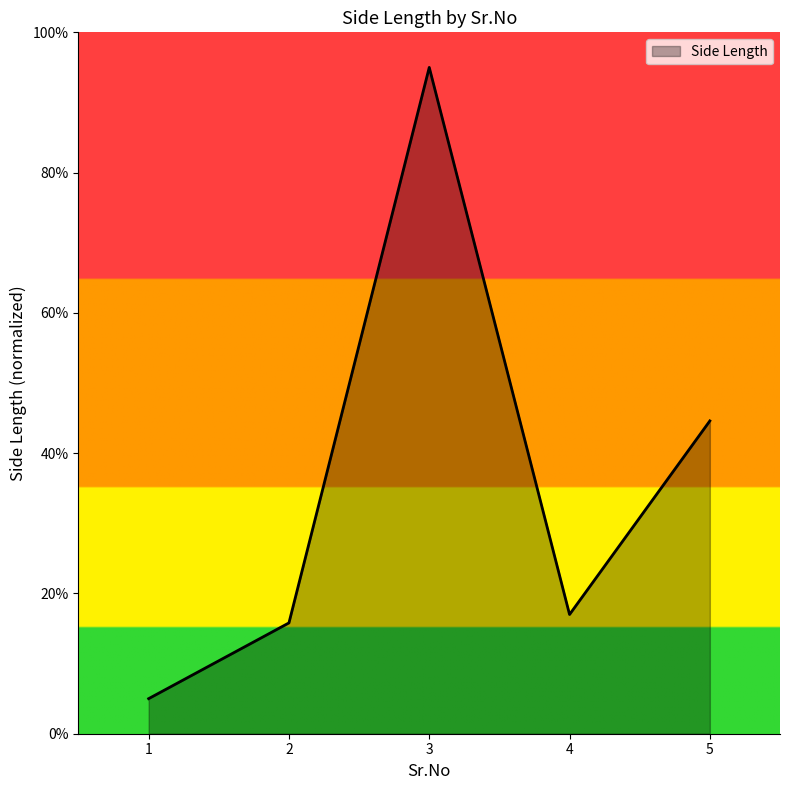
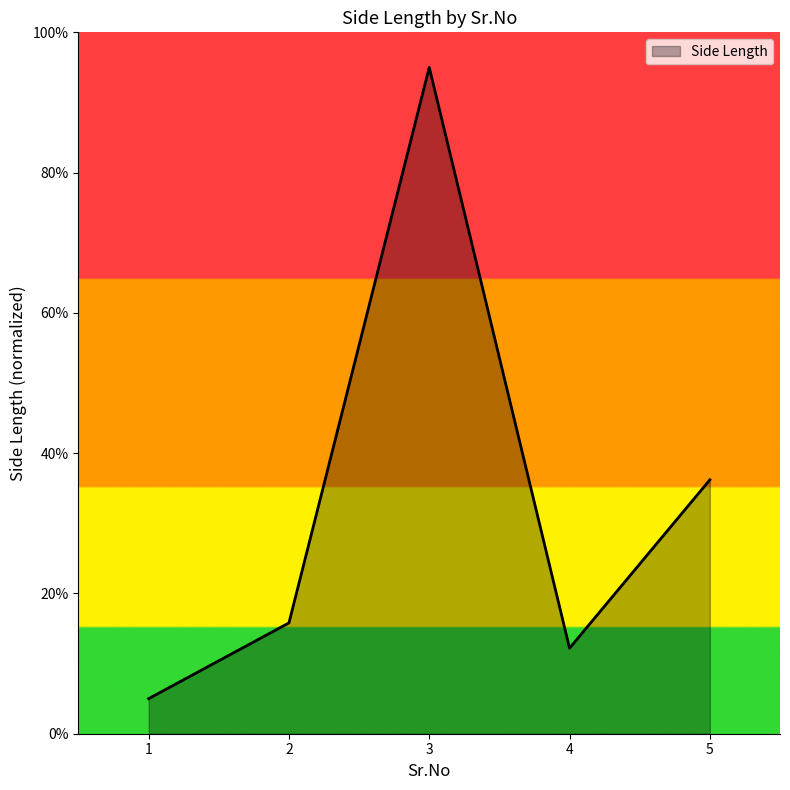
4: 17% -> 12%
5: 45% -> 36%
